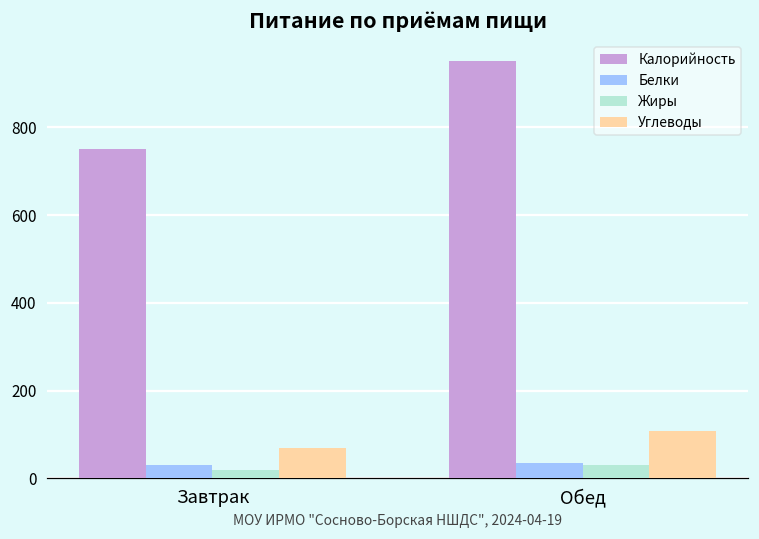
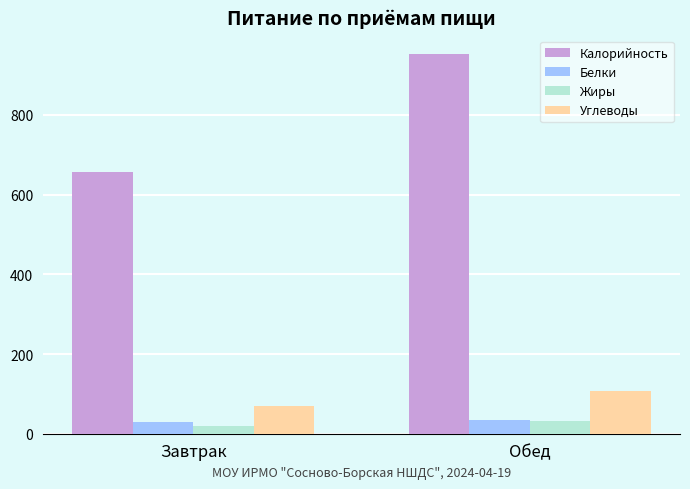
Калорийность, Завтрак: 750 -> 660
